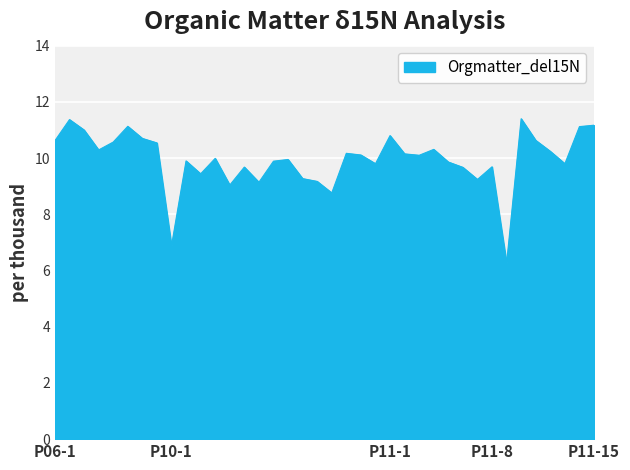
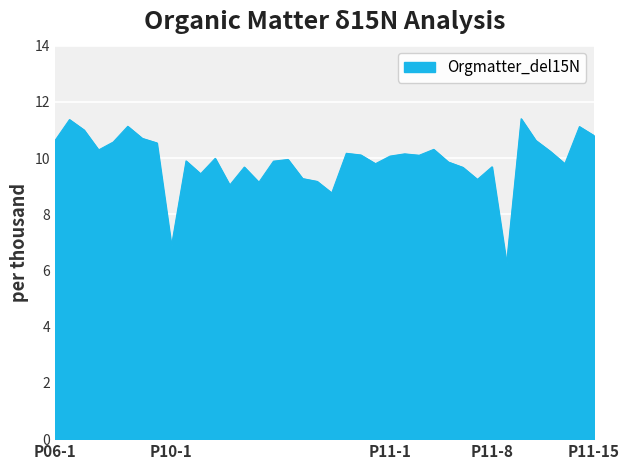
P11-1: 10.8 -> 10.1
P11-15: 11.2 -> 10.8
